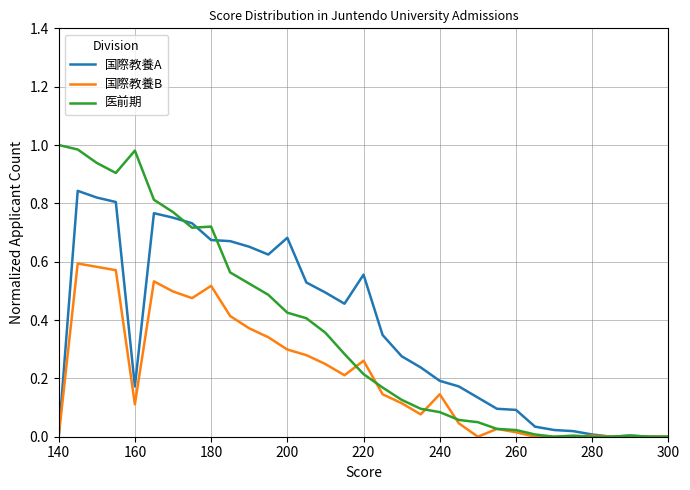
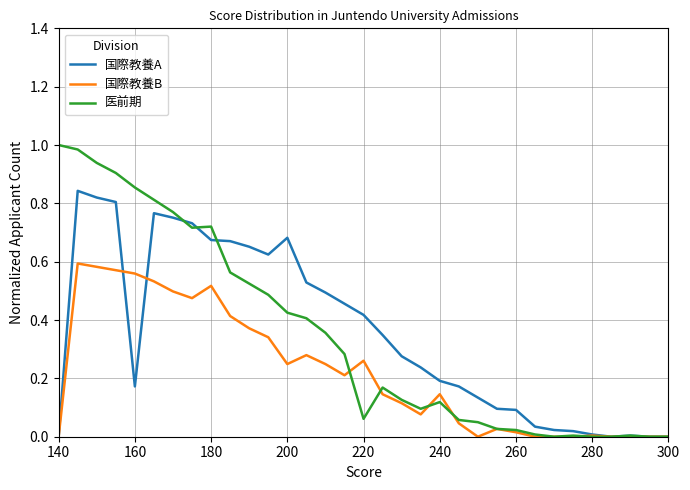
国際教養B, 160: 0.11 -> 0.56
医前期, 160: 0.98 -> 0.85
国際教養B, 200: 0.30 -> 0.25
国際教養A, 220: 0.56 -> 0.42
医前期, 220: 0.21 -> 0.06
医前期, 240: 0.08 -> 0.12
